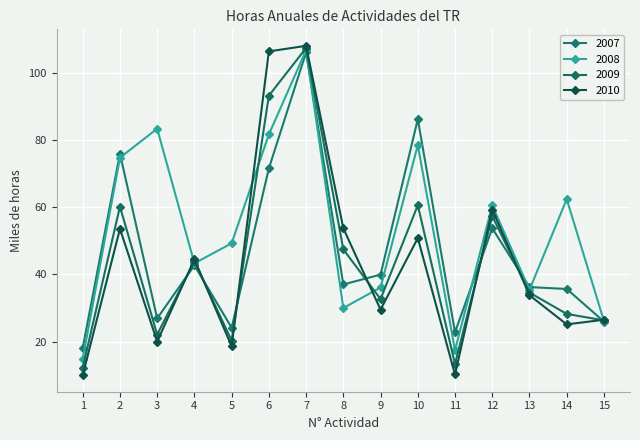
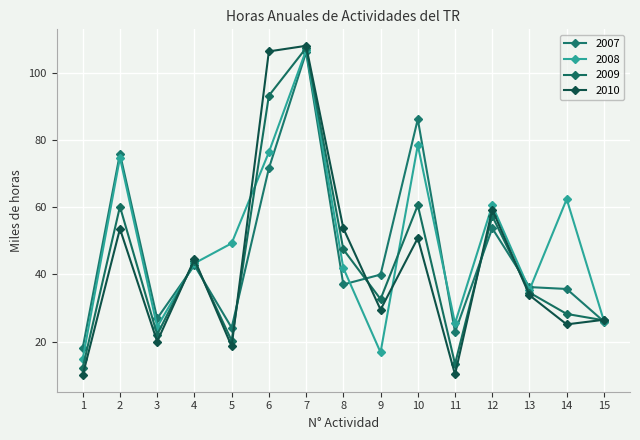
2008, 3: 83 -> 24
2008, 6: 82 -> 76
2008, 8: 30 -> 42
2008, 9: 36 -> 17
2008, 11: 17 -> 25
